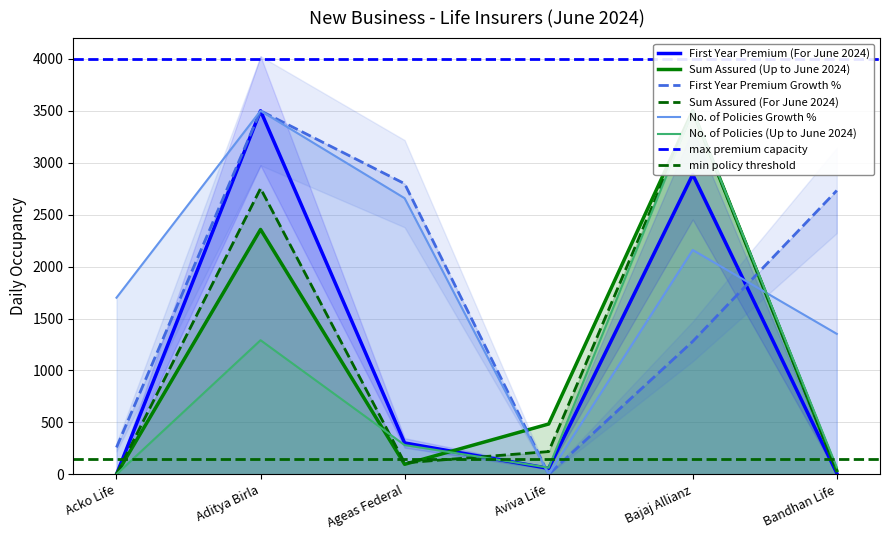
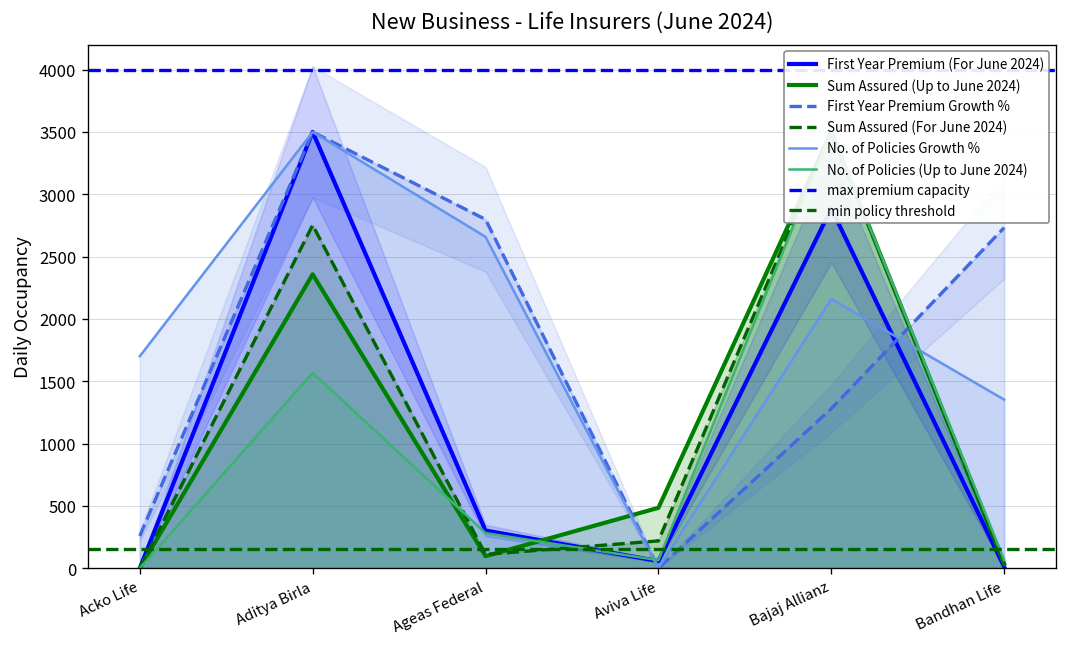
No. of Policies (Up to June 2024), Aditya Birla: 1290 -> 1570
